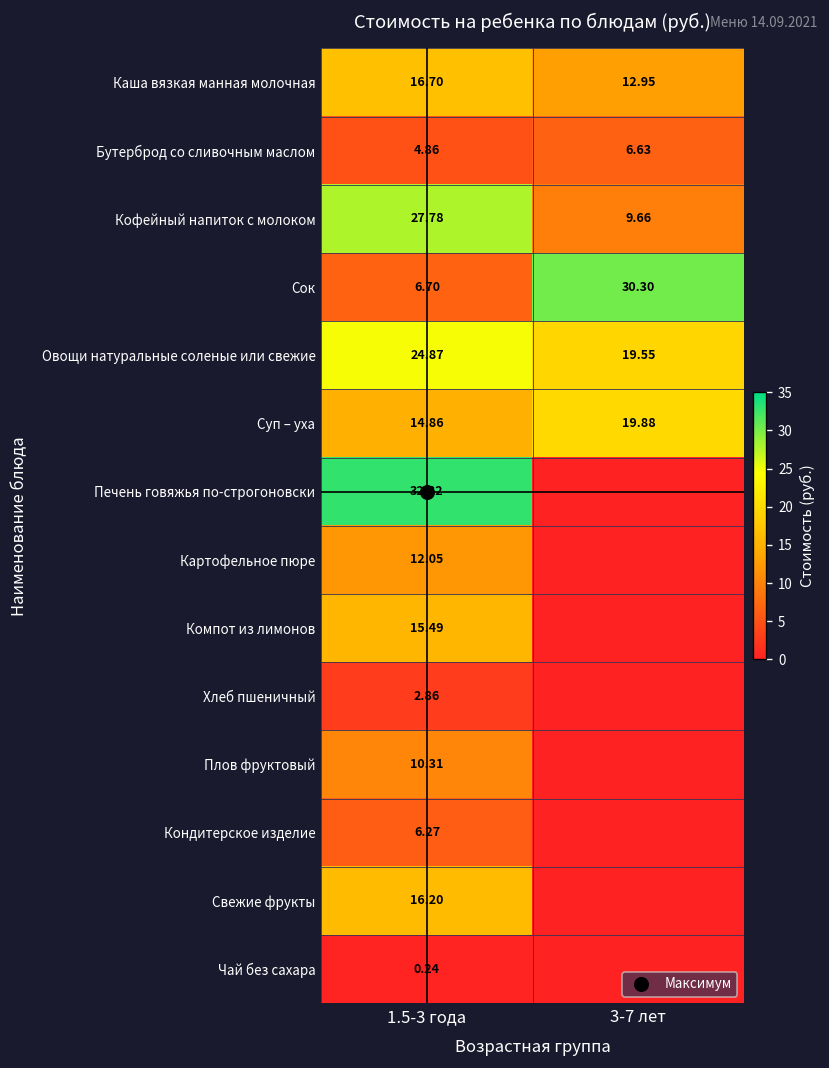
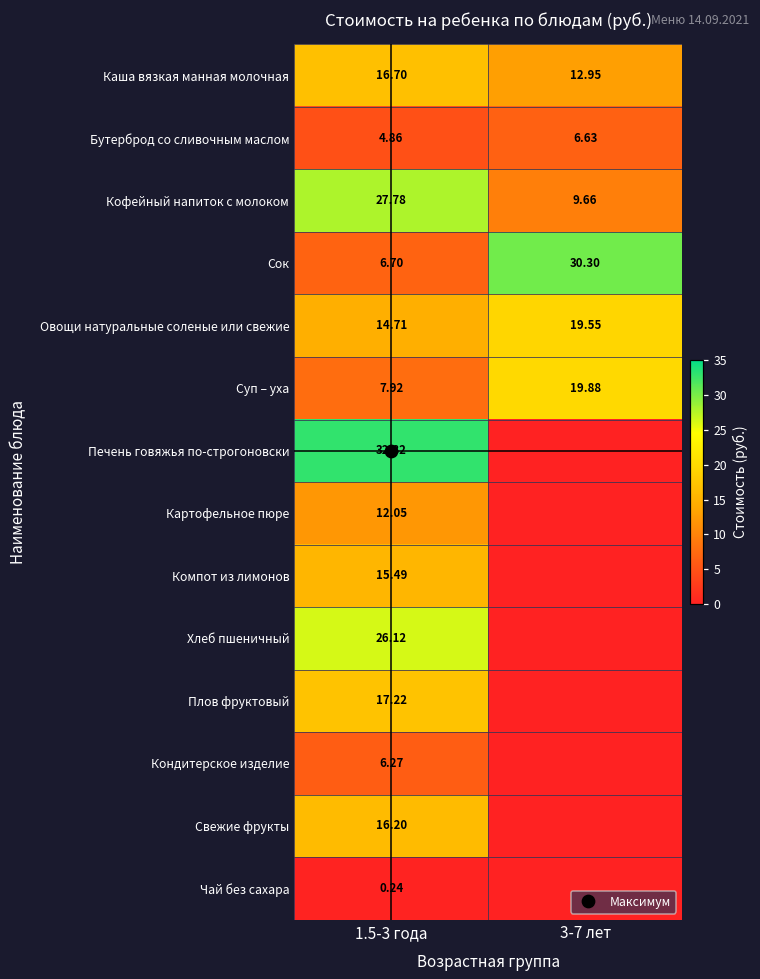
Овощи натуральные соленые или свежие, 1.5-3 года: 24.87 -> 14.71
Суп – уха, 1.5-3 года: 14.86 -> 7.92
Хлеб пшеничный, 1.5-3 года: 2.86 -> 26.12
Плов фруктовый, 1.5-3 года: 10.31 -> 17.22
